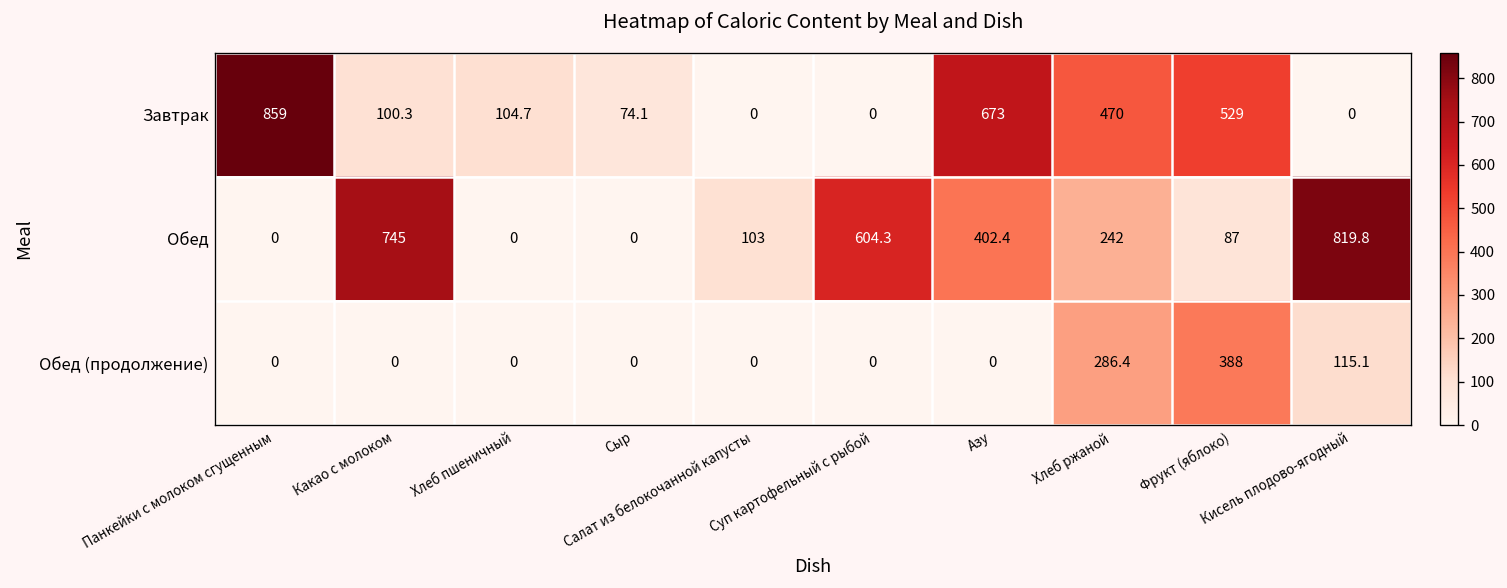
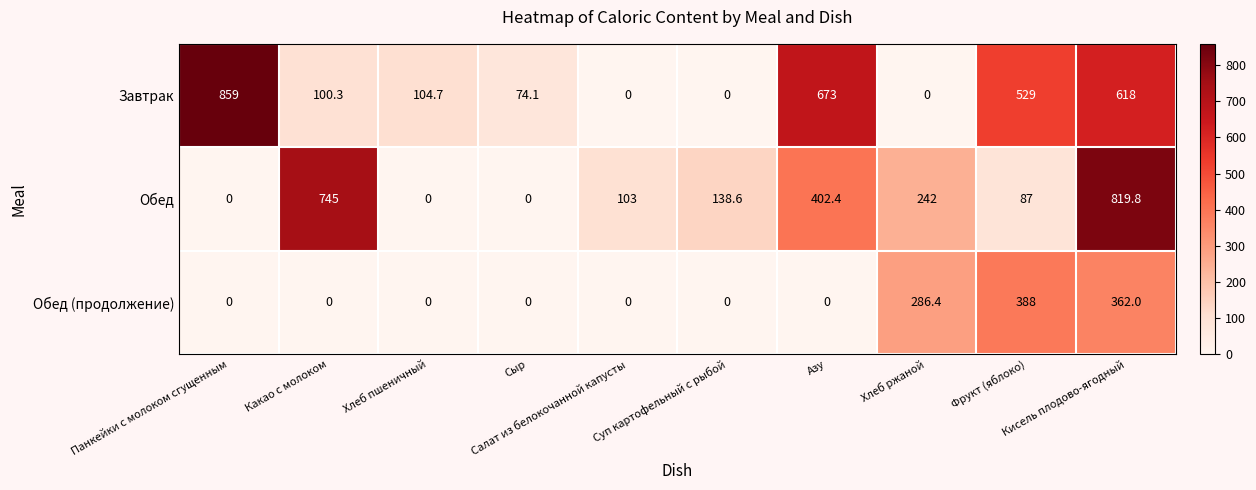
Завтрак, Хлеб ржаной: 470 -> 0
Завтрак, Кисель плодово-ягодный: 0 -> 618
Обед, Суп картофельный с рыбой: 604.3 -> 138.6
Обед (продолжение), Кисель плодово-ягодный: 115.1 -> 362.0
